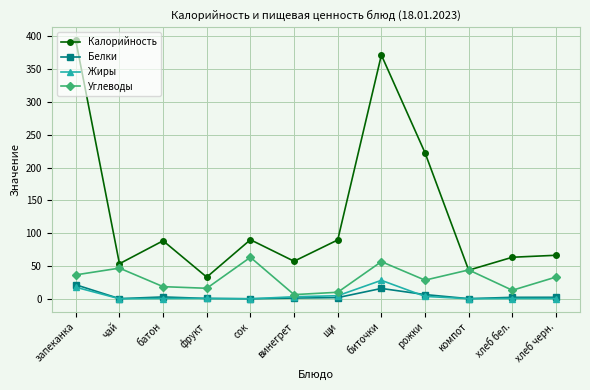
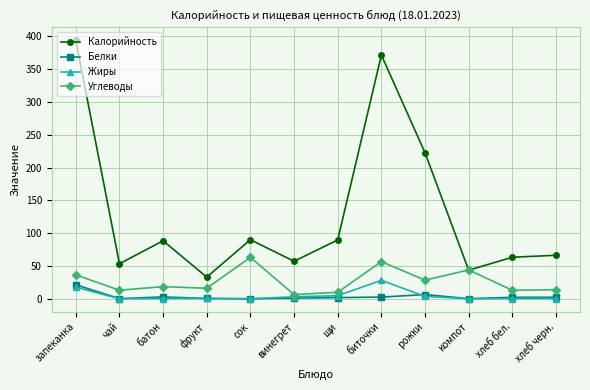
Углеводы, чай: 50 -> 10
Белки, биточки: 20 -> 0
Углеводы, хлеб черн.: 30 -> 10
